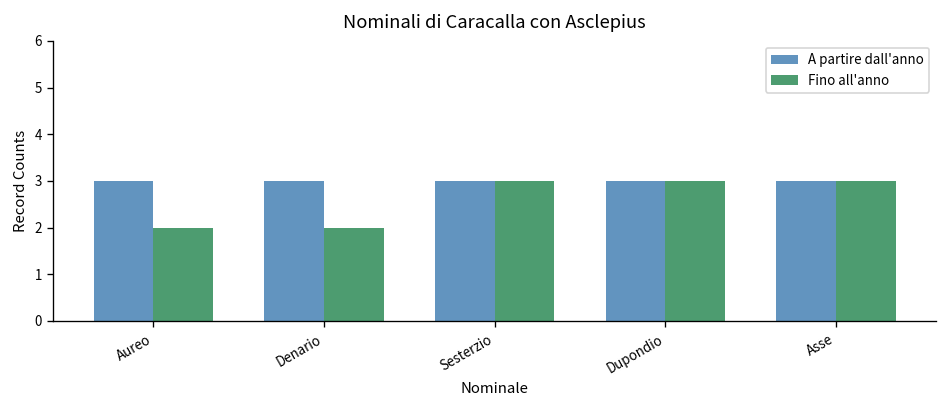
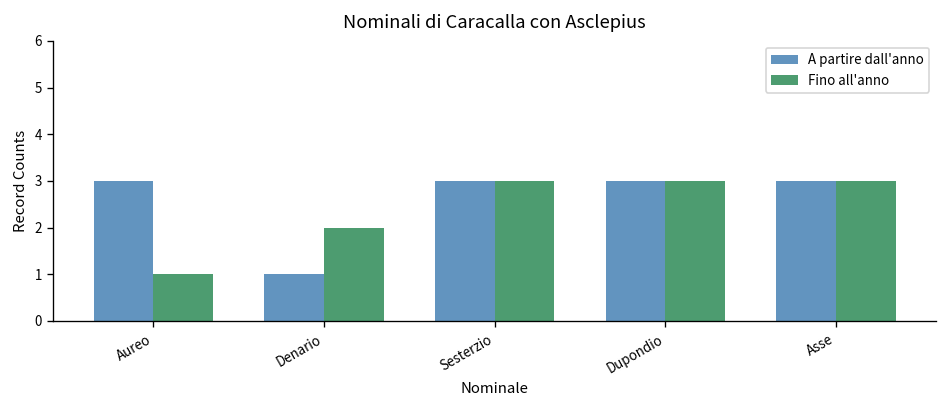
Fino all'anno, Aureo: 2 -> 1
A partire dall'anno, Denario: 3 -> 1
